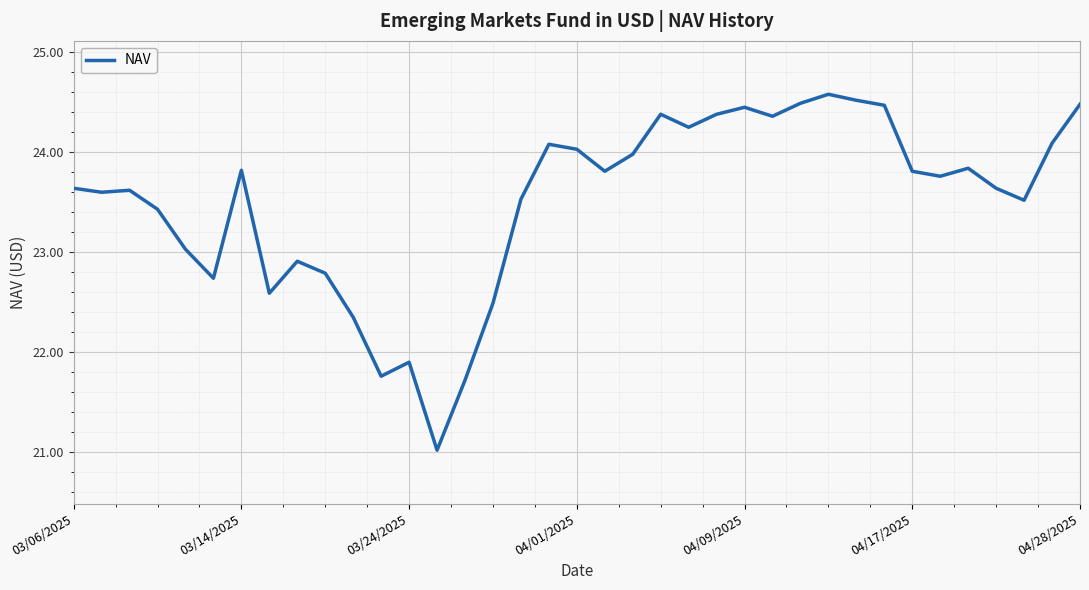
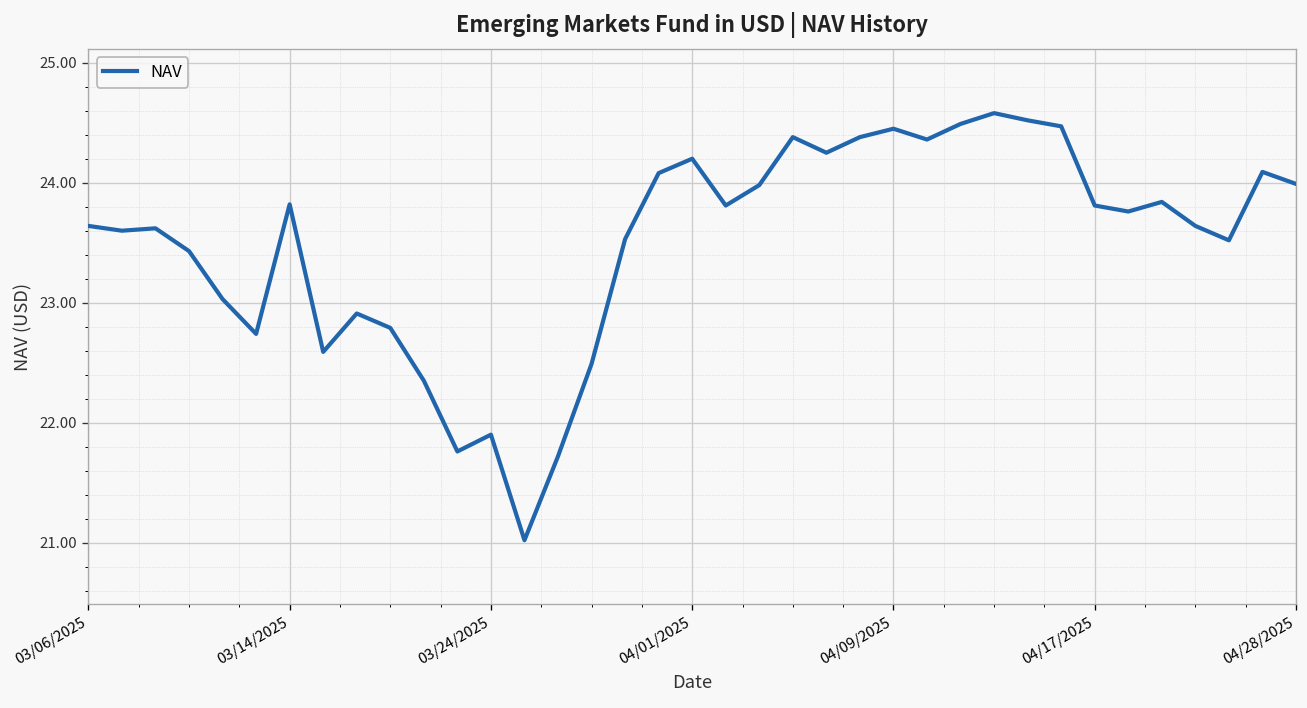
04/01/2025: 24.0 -> 24.2
04/28/2025: 24.5 -> 24.0
